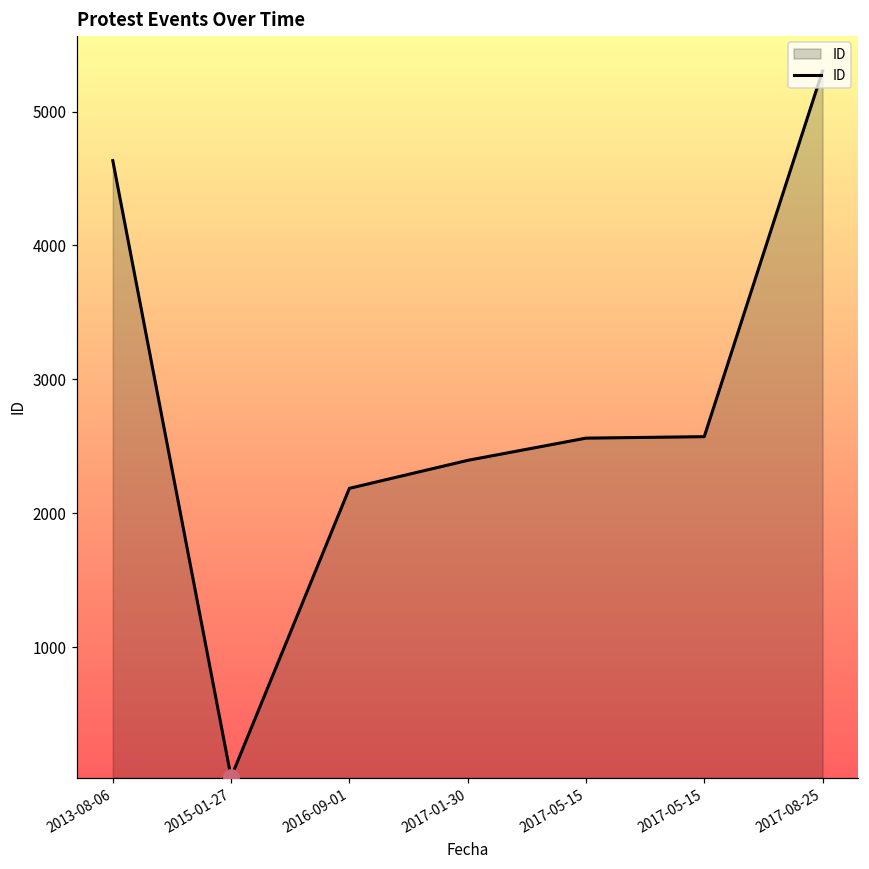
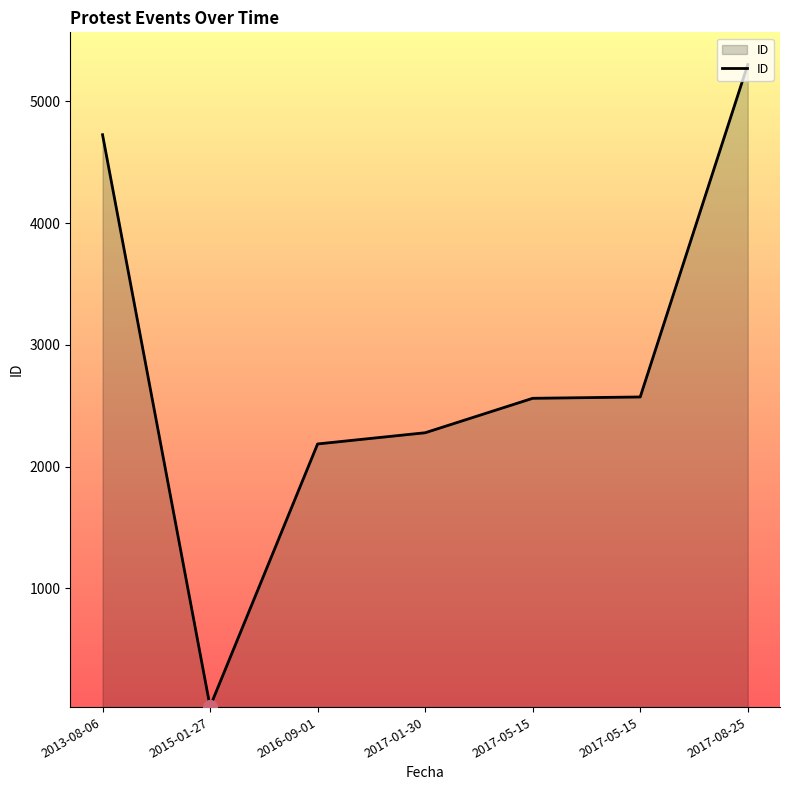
ID, 2013-08-06: 4630 -> 4730
ID, 2017-01-30: 2400 -> 2280
